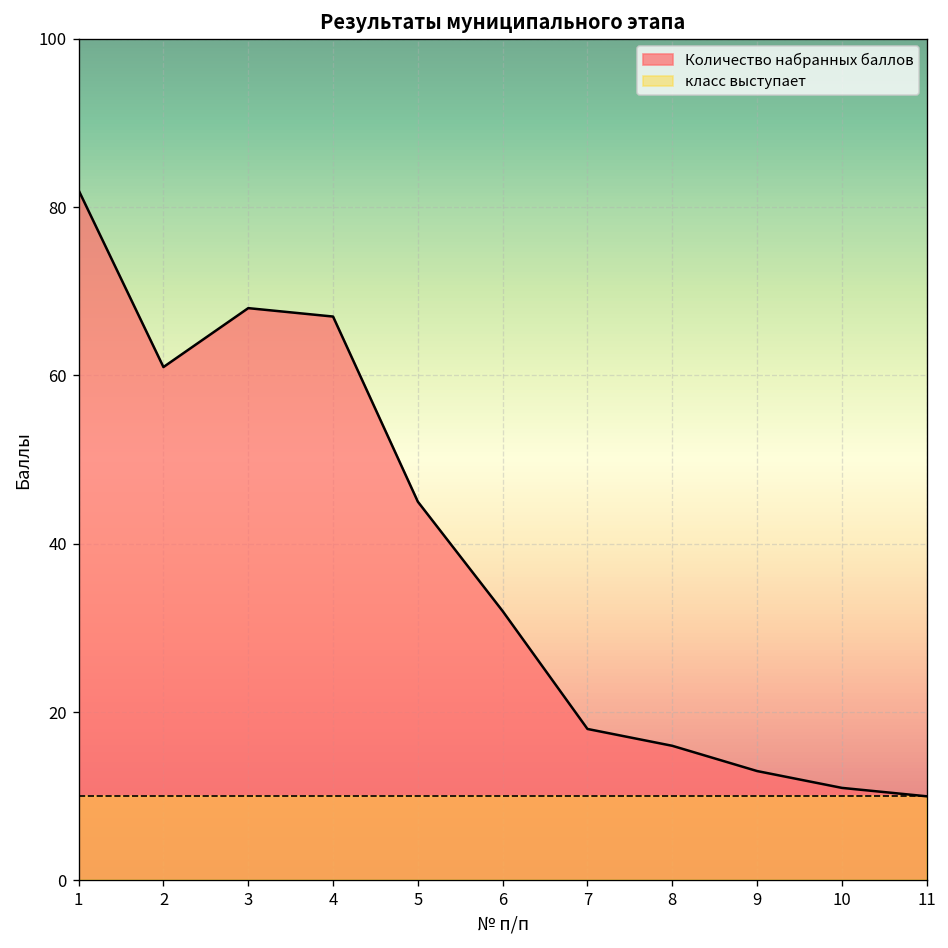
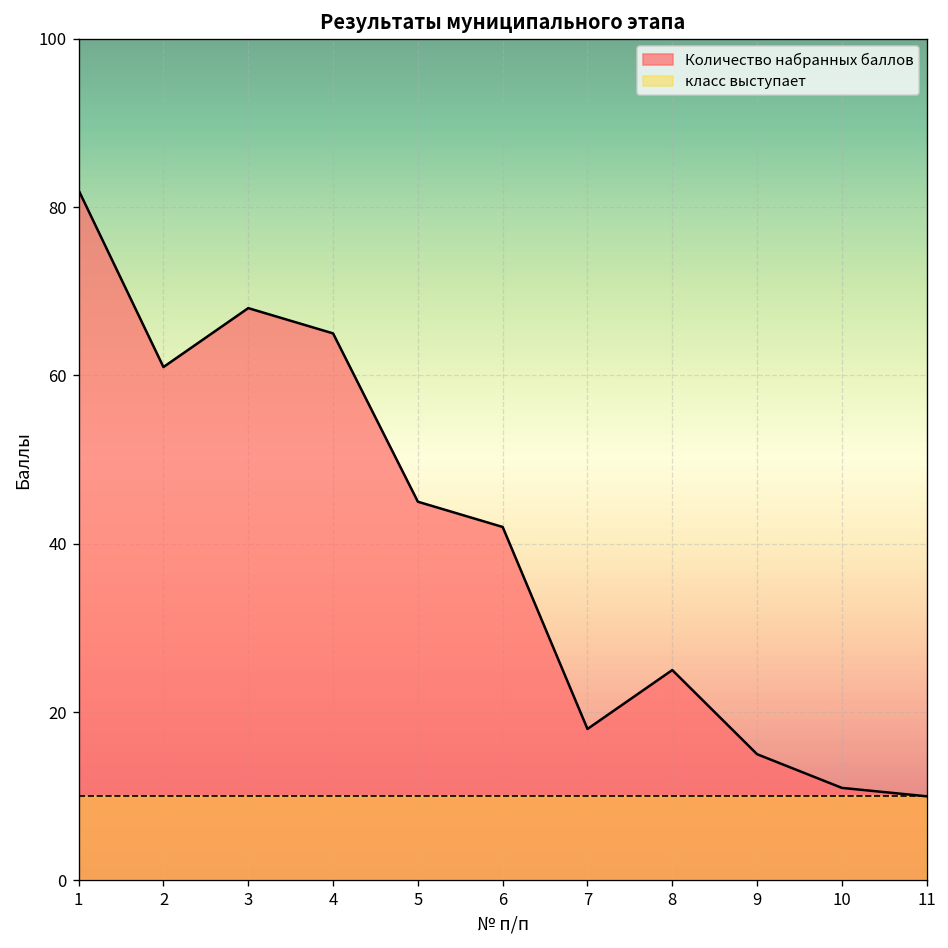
Количество набранных баллов, 4: 67 -> 65
Количество набранных баллов, 6: 32 -> 42
Количество набранных баллов, 8: 16 -> 25
Количество набранных баллов, 9: 13 -> 15
